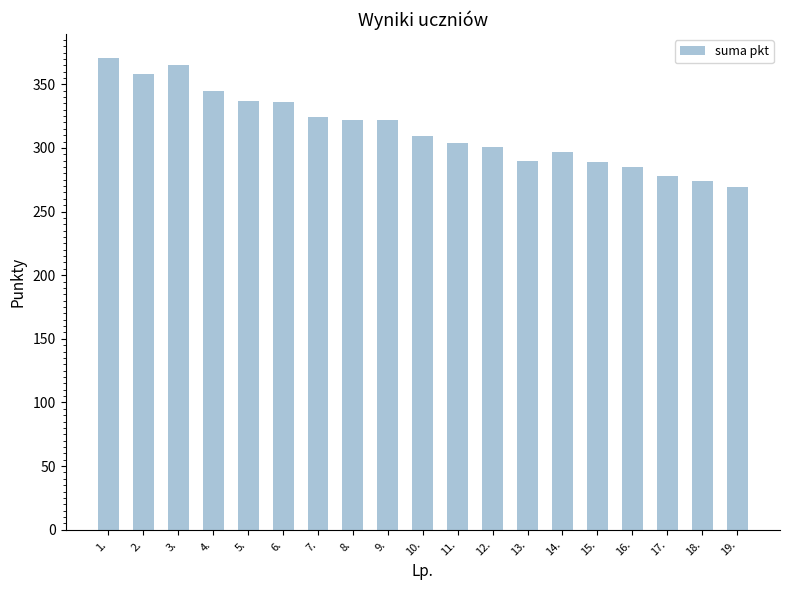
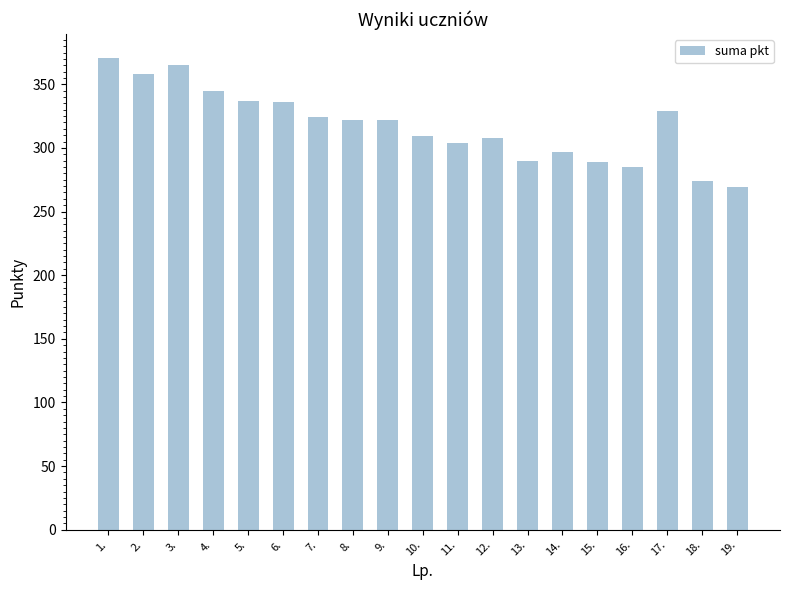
12.: 301 -> 308
17.: 278 -> 329
